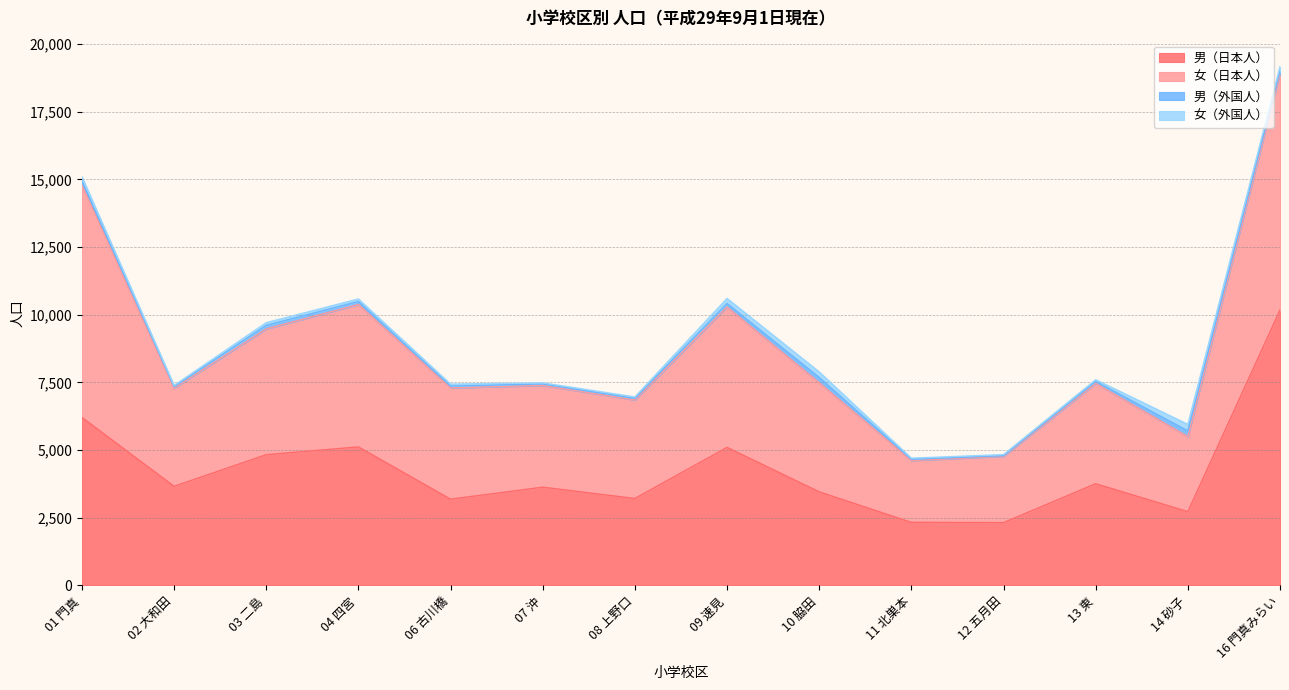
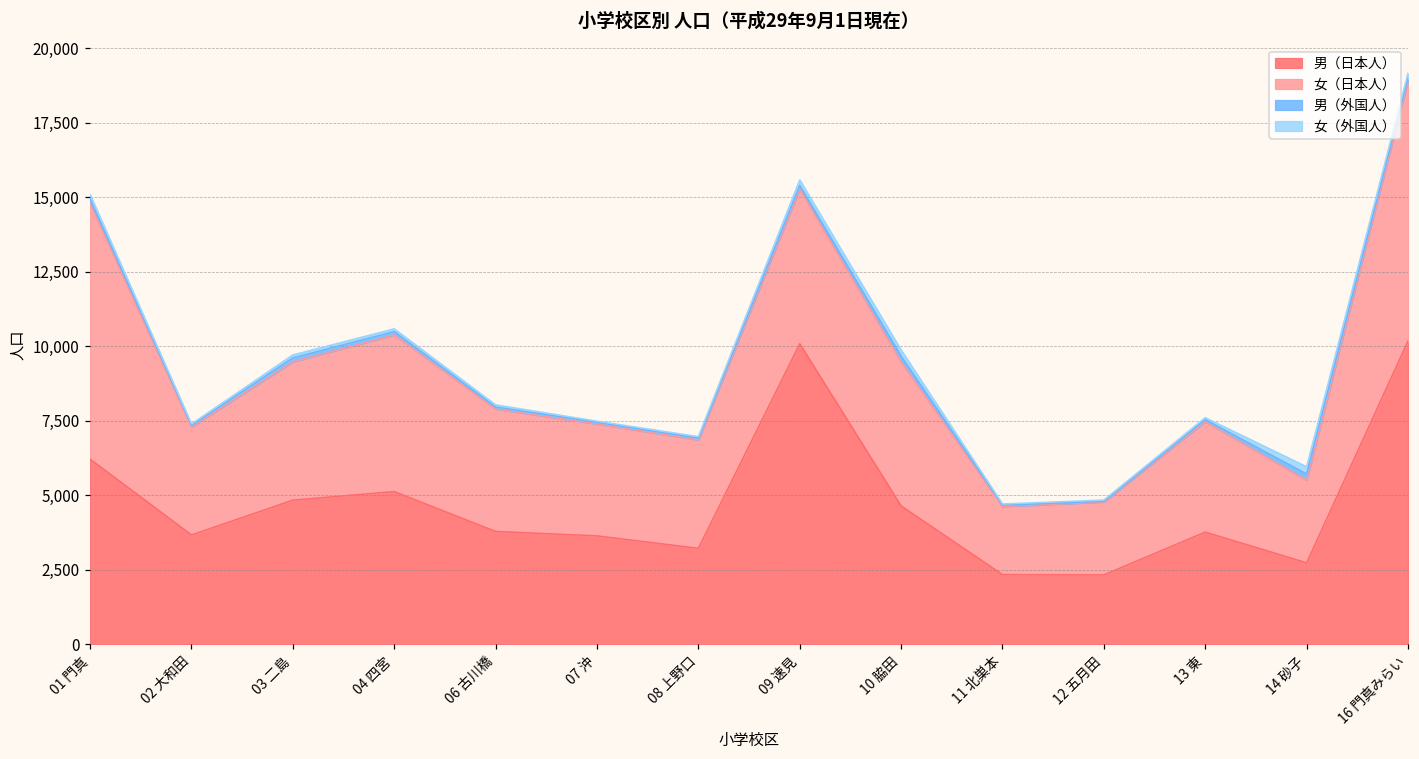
男（日本人）, 06 古川橋: 3,200 -> 3,800
男（日本人）, 09 速見: 5,100 -> 10,100
男（日本人）, 10 脇田: 3,500 -> 4,600
女（日本人）, 10 脇田: 4,000 -> 4,800
